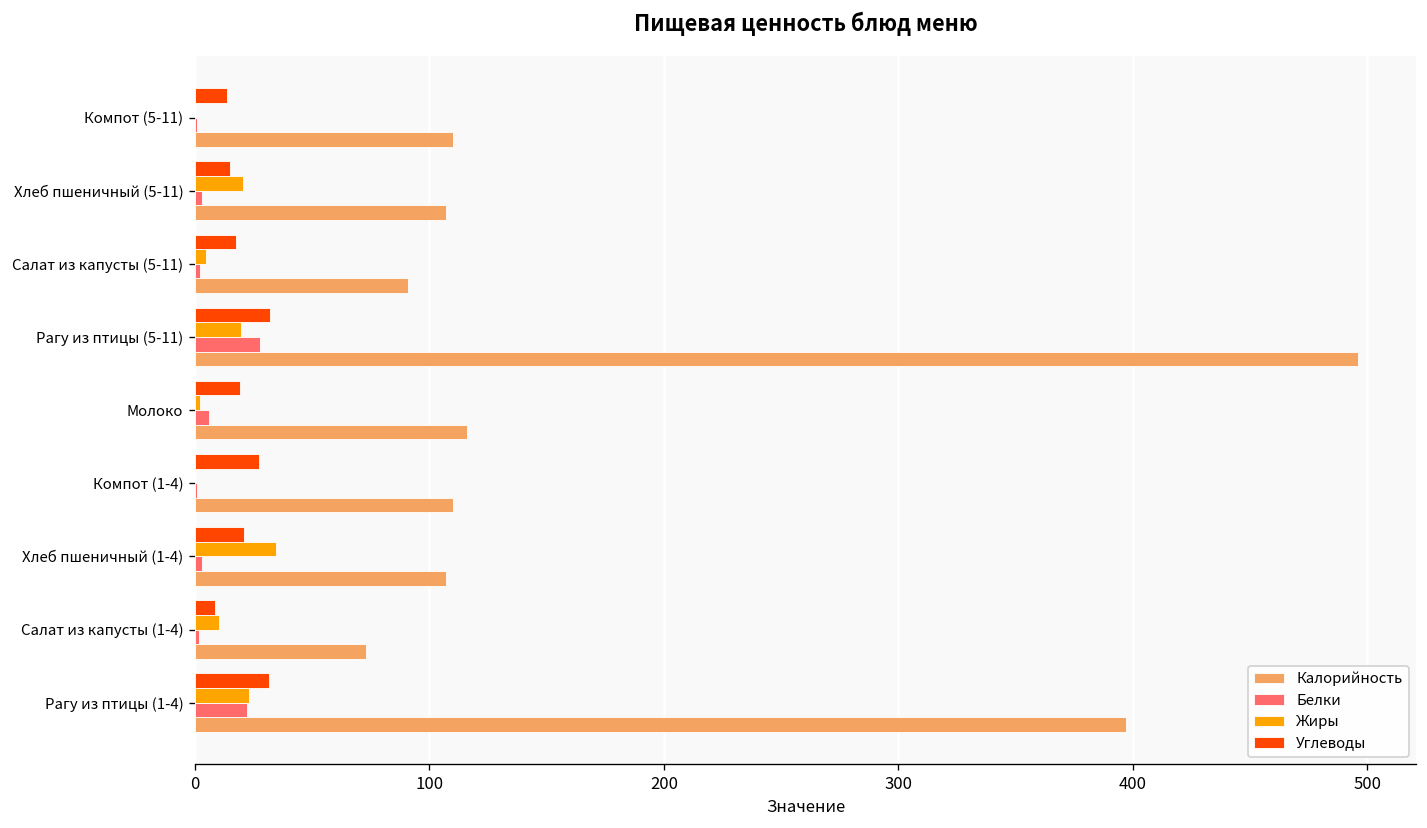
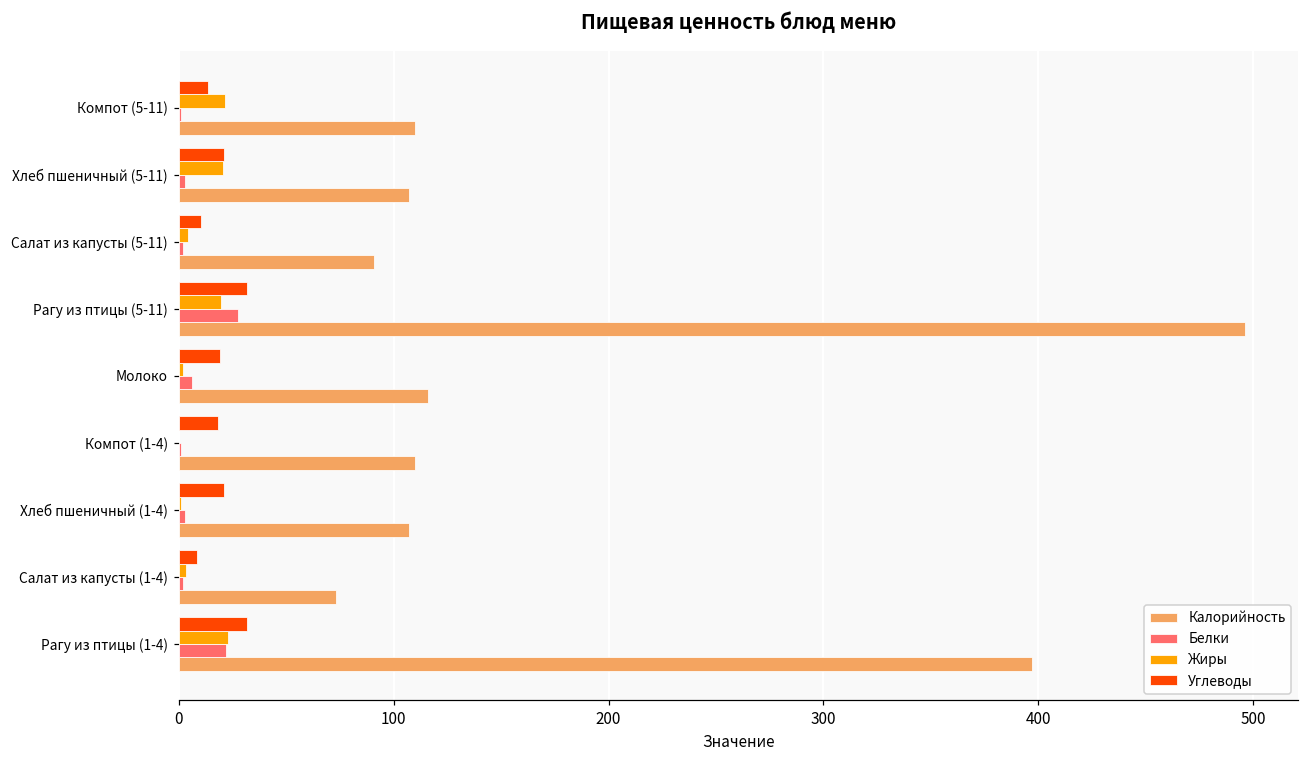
Жиры, Компот (5-11): 0 -> 21
Углеводы, Хлеб пшеничный (5-11): 15 -> 21
Углеводы, Салат из капусты (5-11): 17 -> 11
Углеводы, Компот (1-4): 28 -> 18
Жиры, Хлеб пшеничный (1-4): 35 -> 1
Жиры, Салат из капусты (1-4): 10 -> 4
